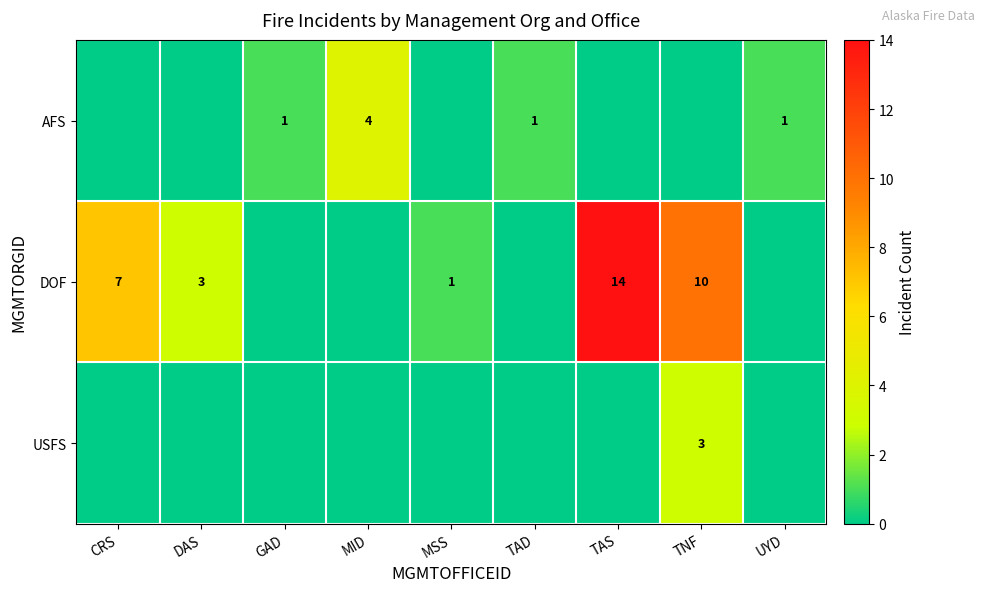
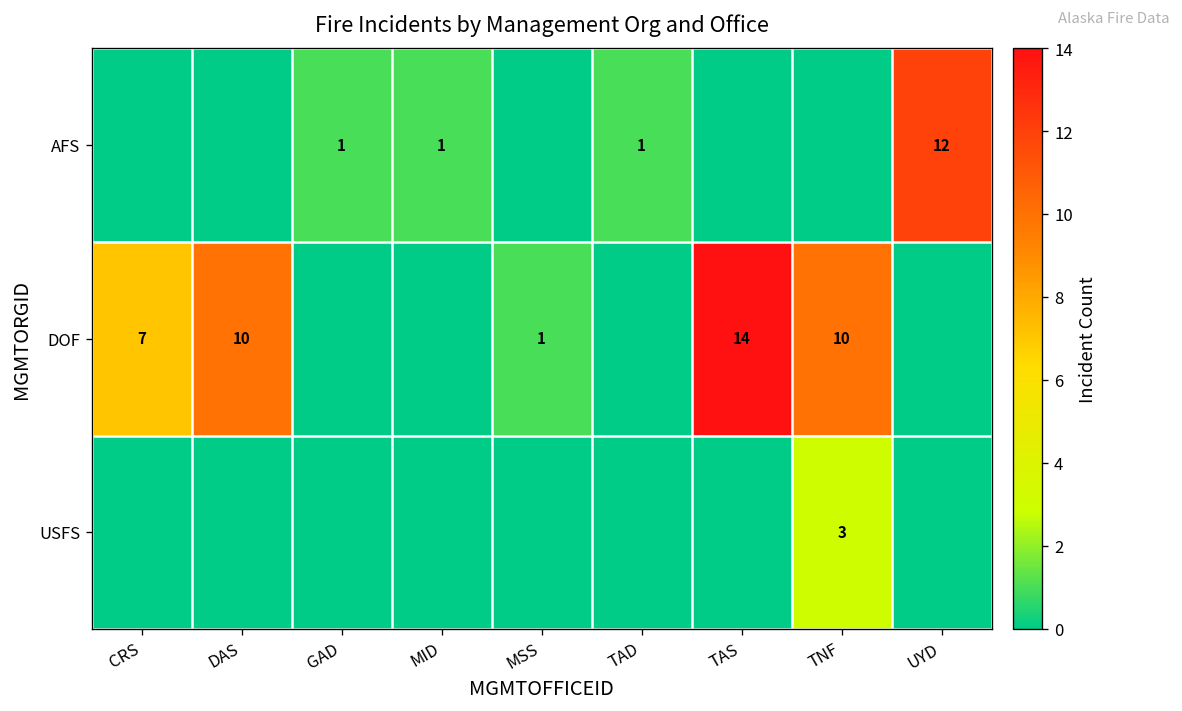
AFS, MID: 4 -> 1
AFS, UYD: 1 -> 12
DOF, DAS: 3 -> 10
